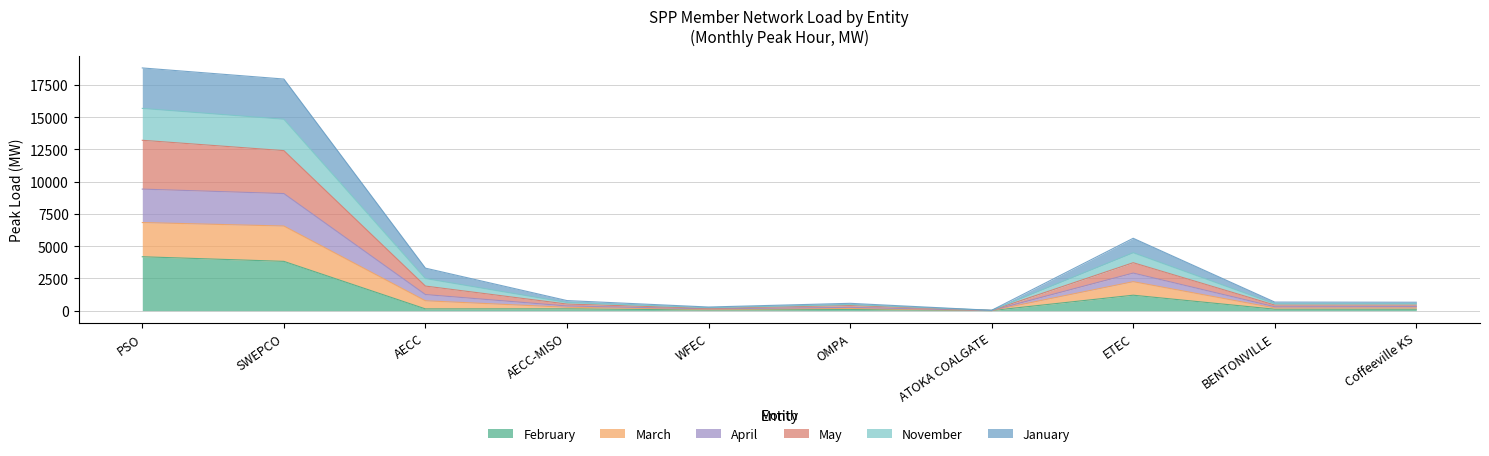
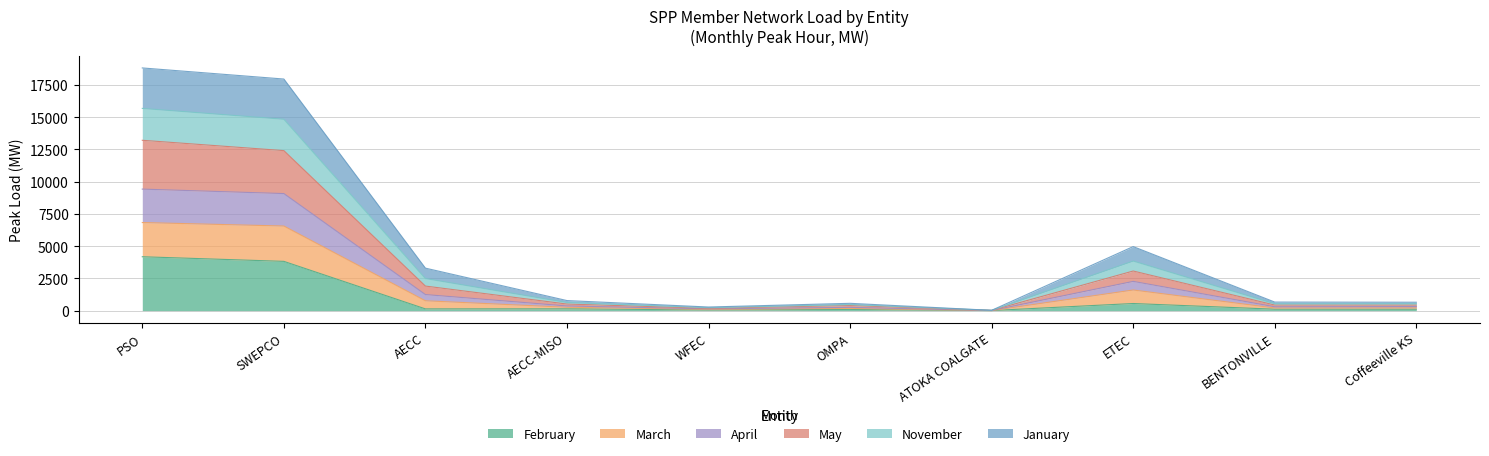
February, ETEC: 1200 -> 600
